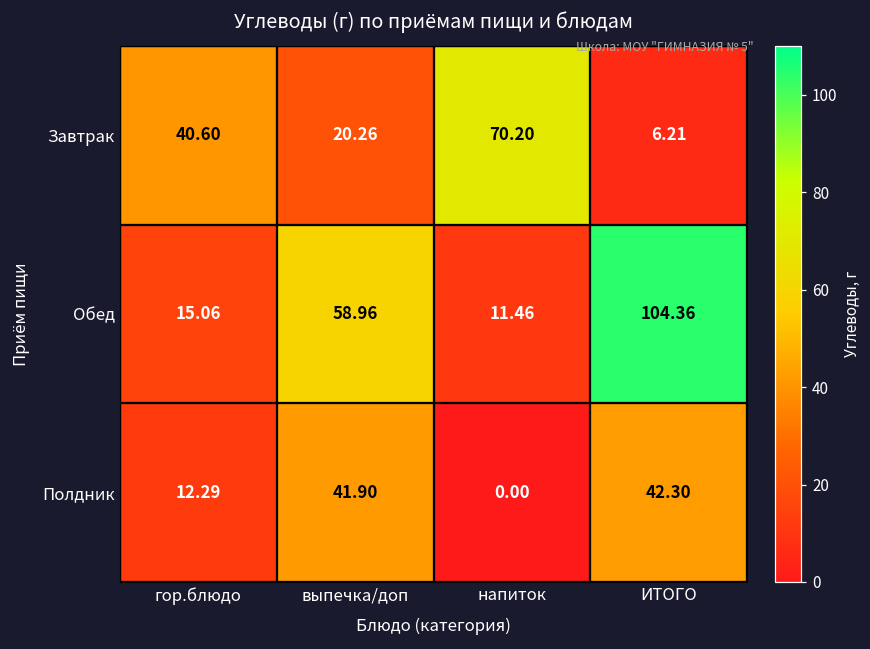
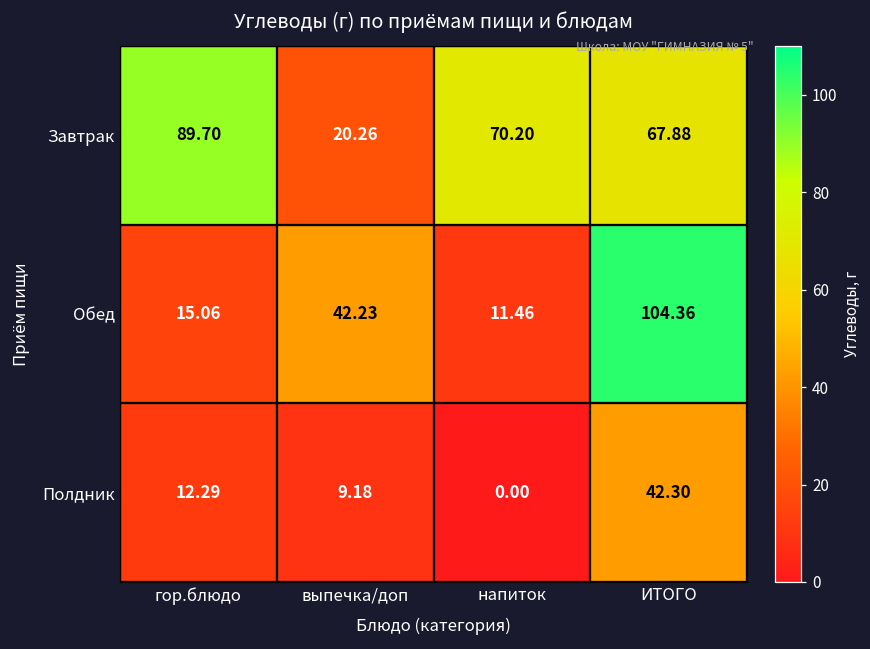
Завтрак, гор.блюдо: 40.60 -> 89.70
Завтрак, ИТОГО: 6.21 -> 67.88
Обед, выпечка/доп: 58.96 -> 42.23
Полдник, выпечка/доп: 41.90 -> 9.18
